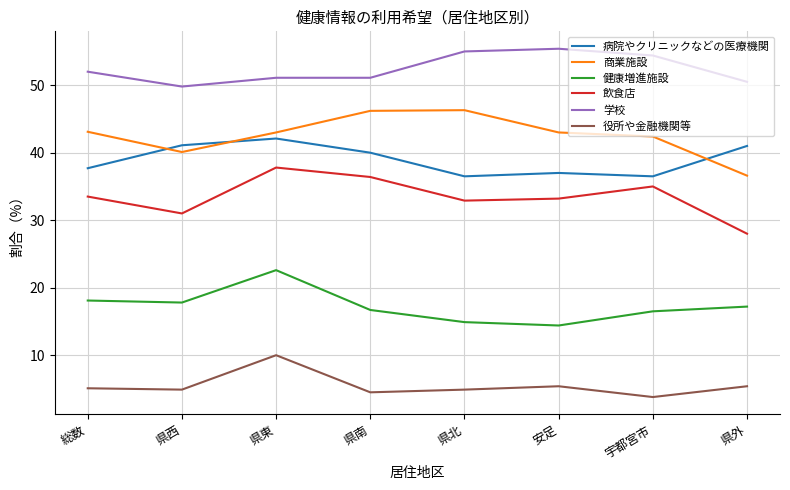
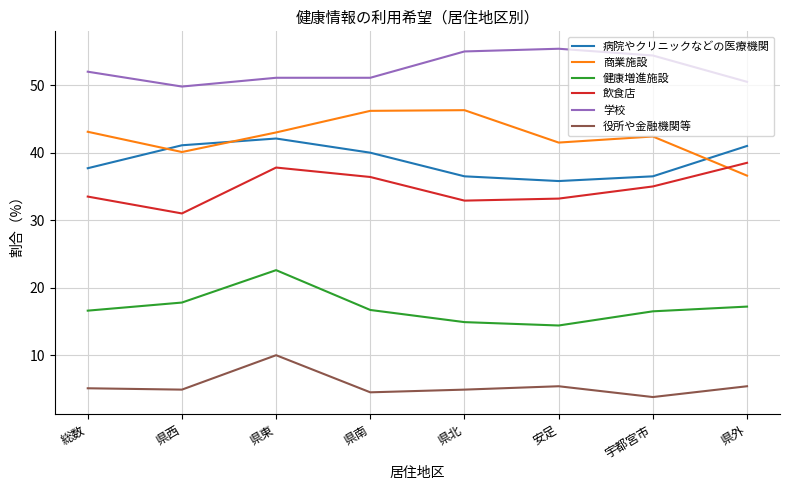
健康増進施設, 総数: 18 -> 17
病院やクリニックなどの医療機関, 安足: 37 -> 36
商業施設, 安足: 43 -> 42
飲食店, 県外: 28 -> 39
